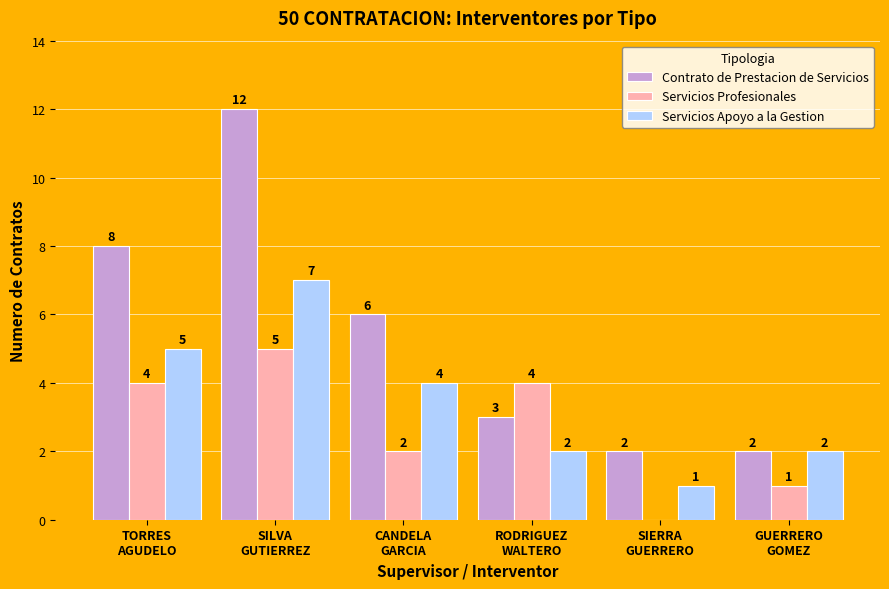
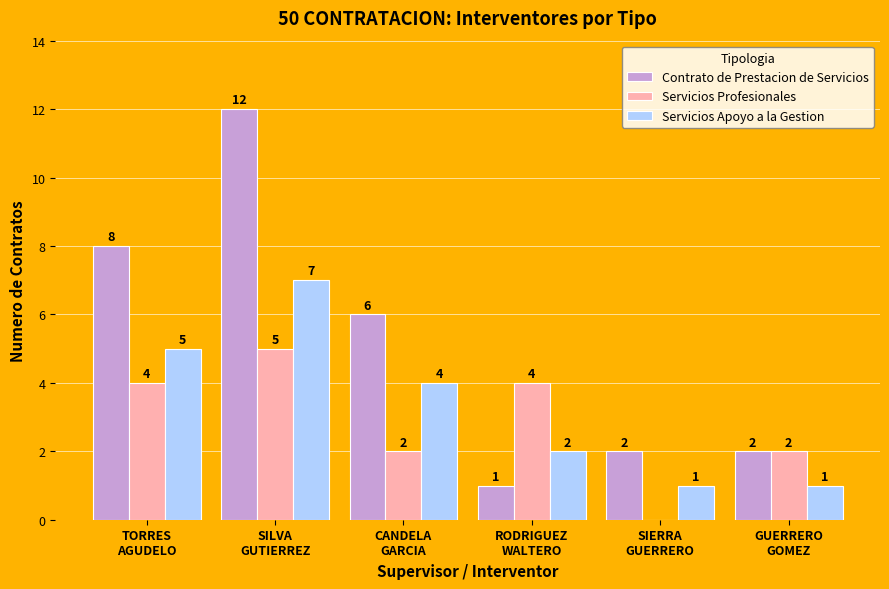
Contrato de Prestacion de Servicios, RODRIGUEZ WALTERO: 3 -> 1
Servicios Profesionales, GUERRERO GOMEZ: 1 -> 2
Servicios Apoyo a la Gestion, GUERRERO GOMEZ: 2 -> 1
